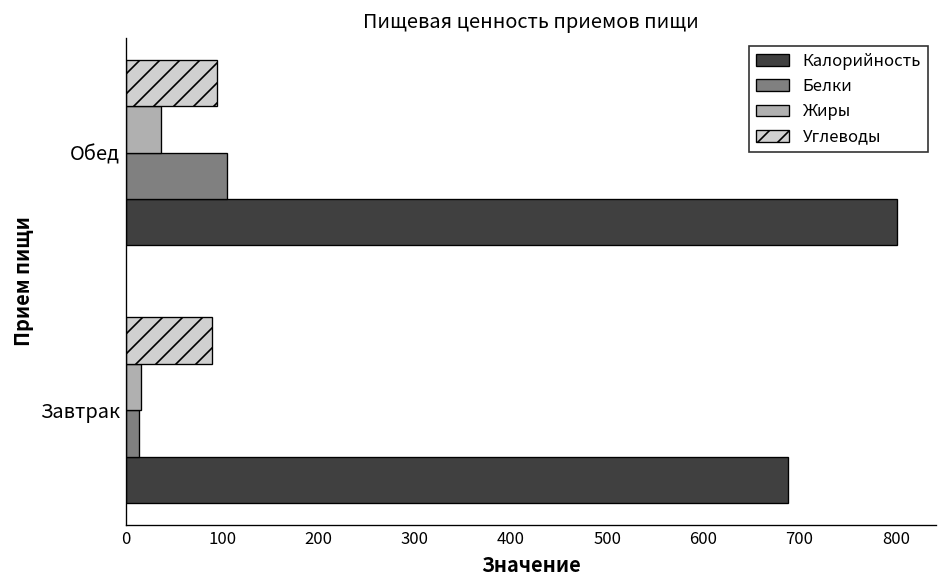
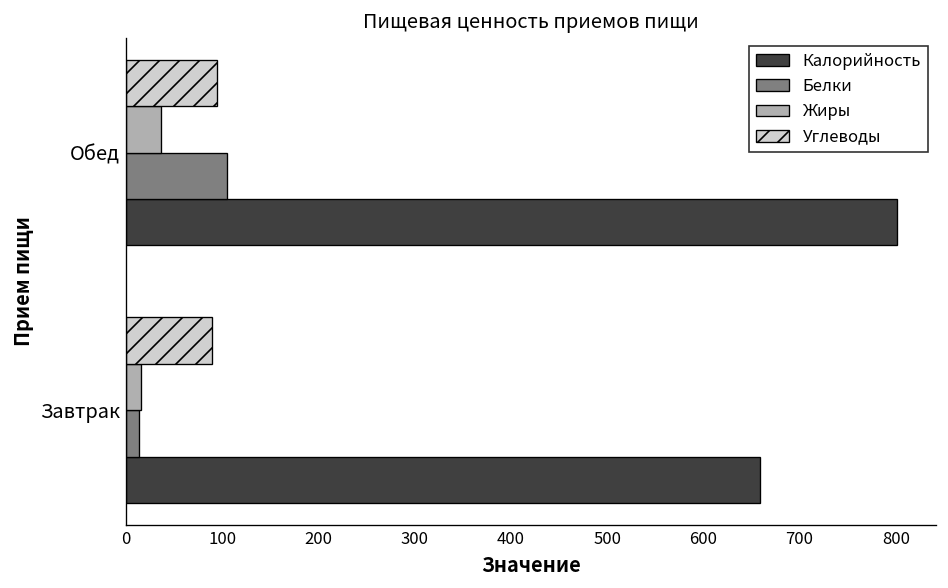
Калорийность, Завтрак: 690 -> 660
